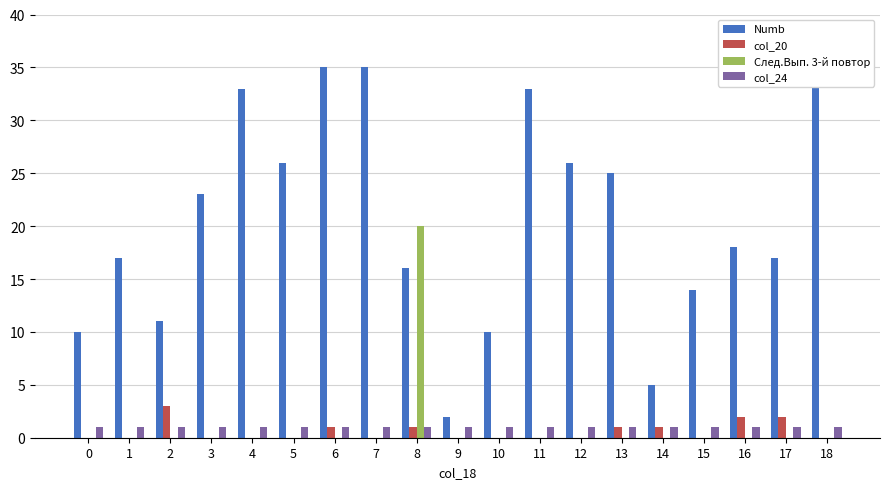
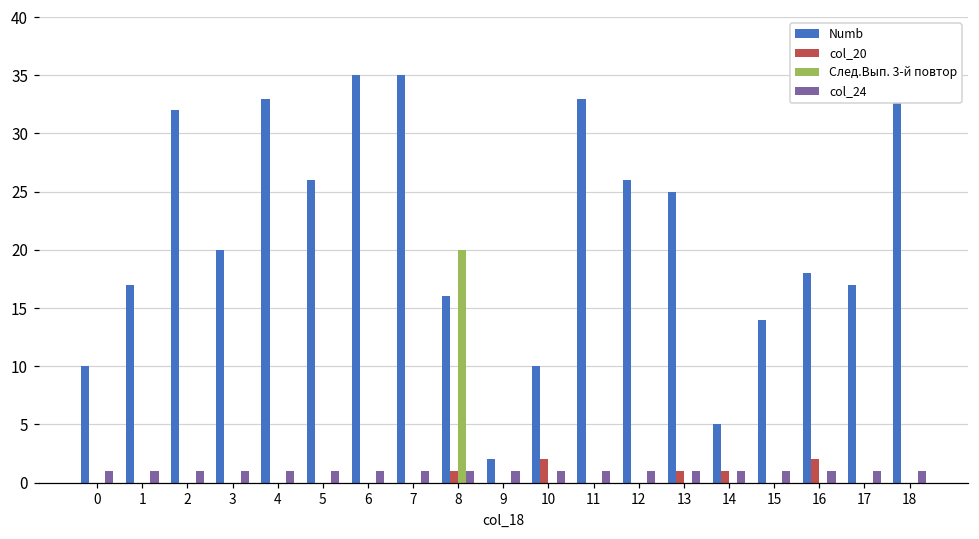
Numb, 2: 11 -> 32
col_20, 2: 3 -> 0
Numb, 3: 23 -> 20
col_20, 6: 1 -> 0
col_20, 10: 0 -> 2
col_20, 17: 2 -> 0
